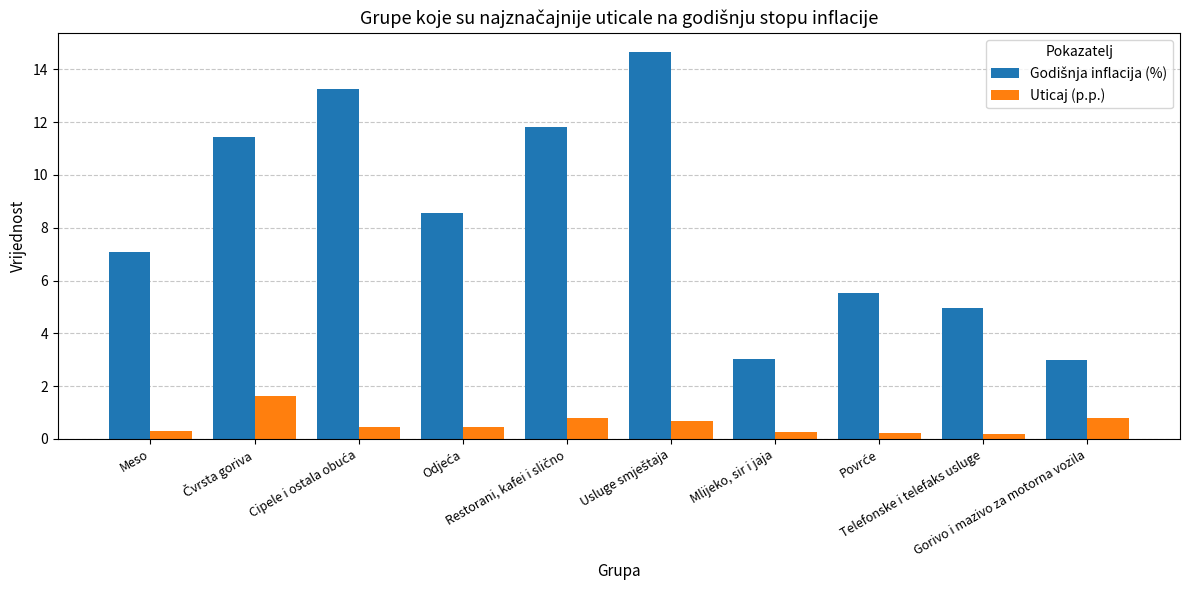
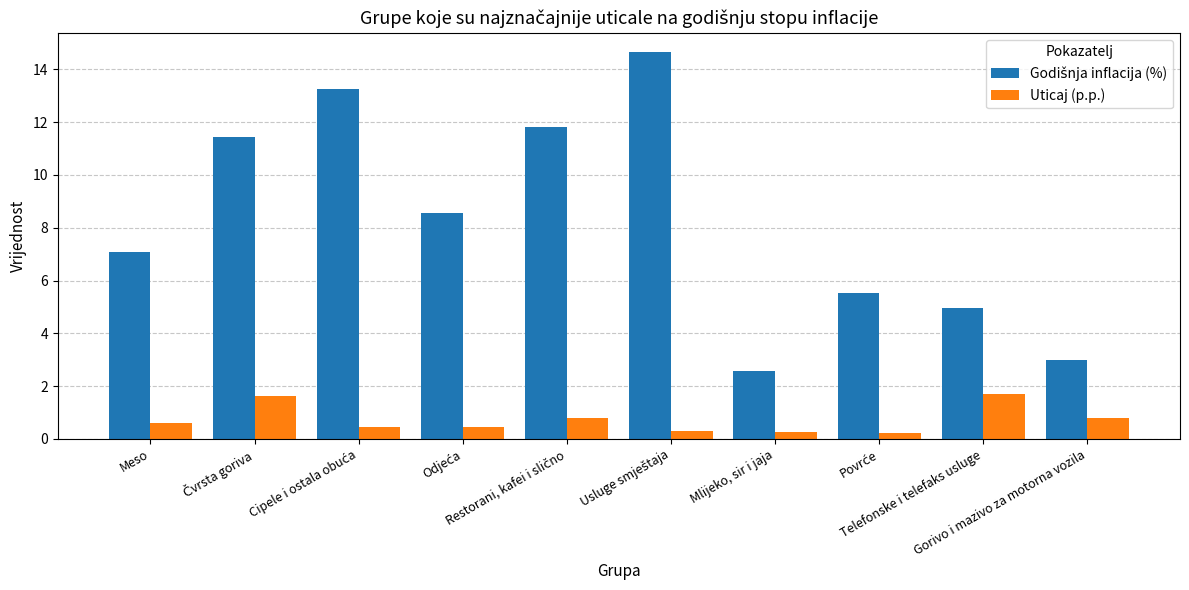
Uticaj (p.p.), Meso: 0.3 -> 0.6
Uticaj (p.p.), Usluge smještaja: 0.7 -> 0.3
Godišnja inflacija (%), Mlijeko, sir i jaja: 3.0 -> 2.6
Uticaj (p.p.), Telefonske i telefaks usluge: 0.2 -> 1.7
